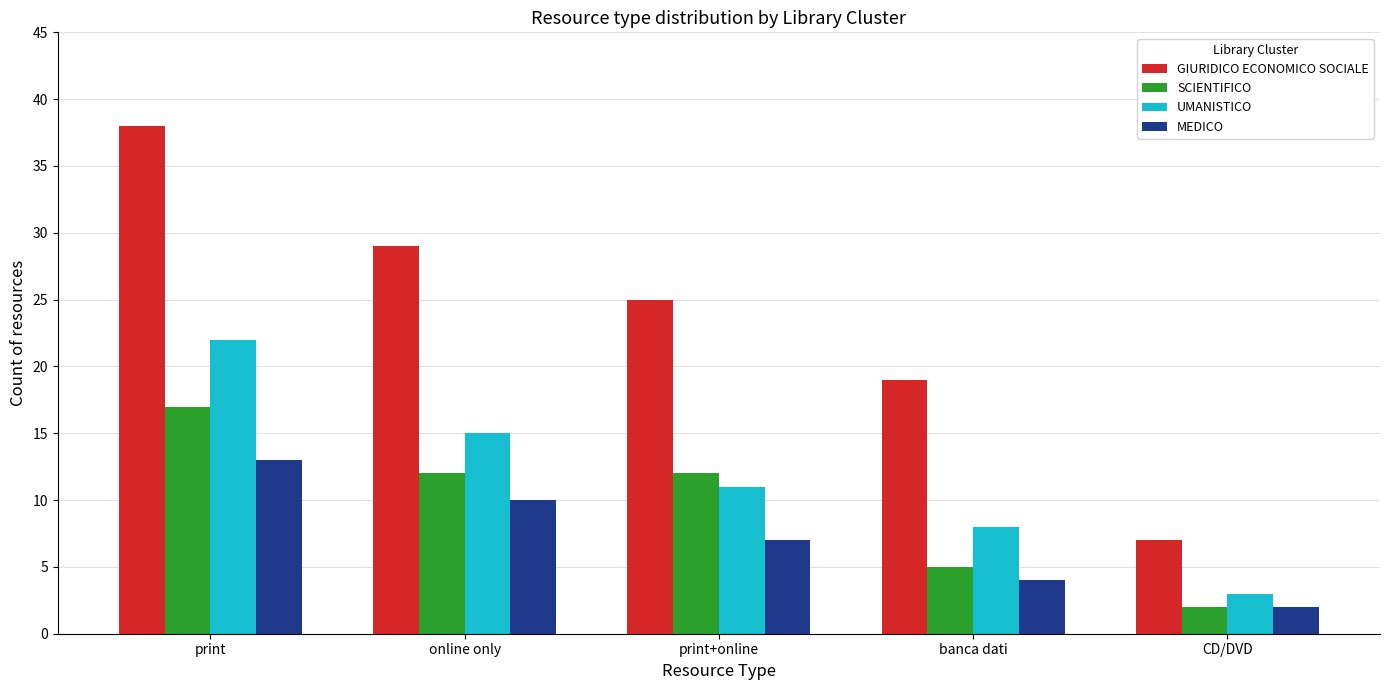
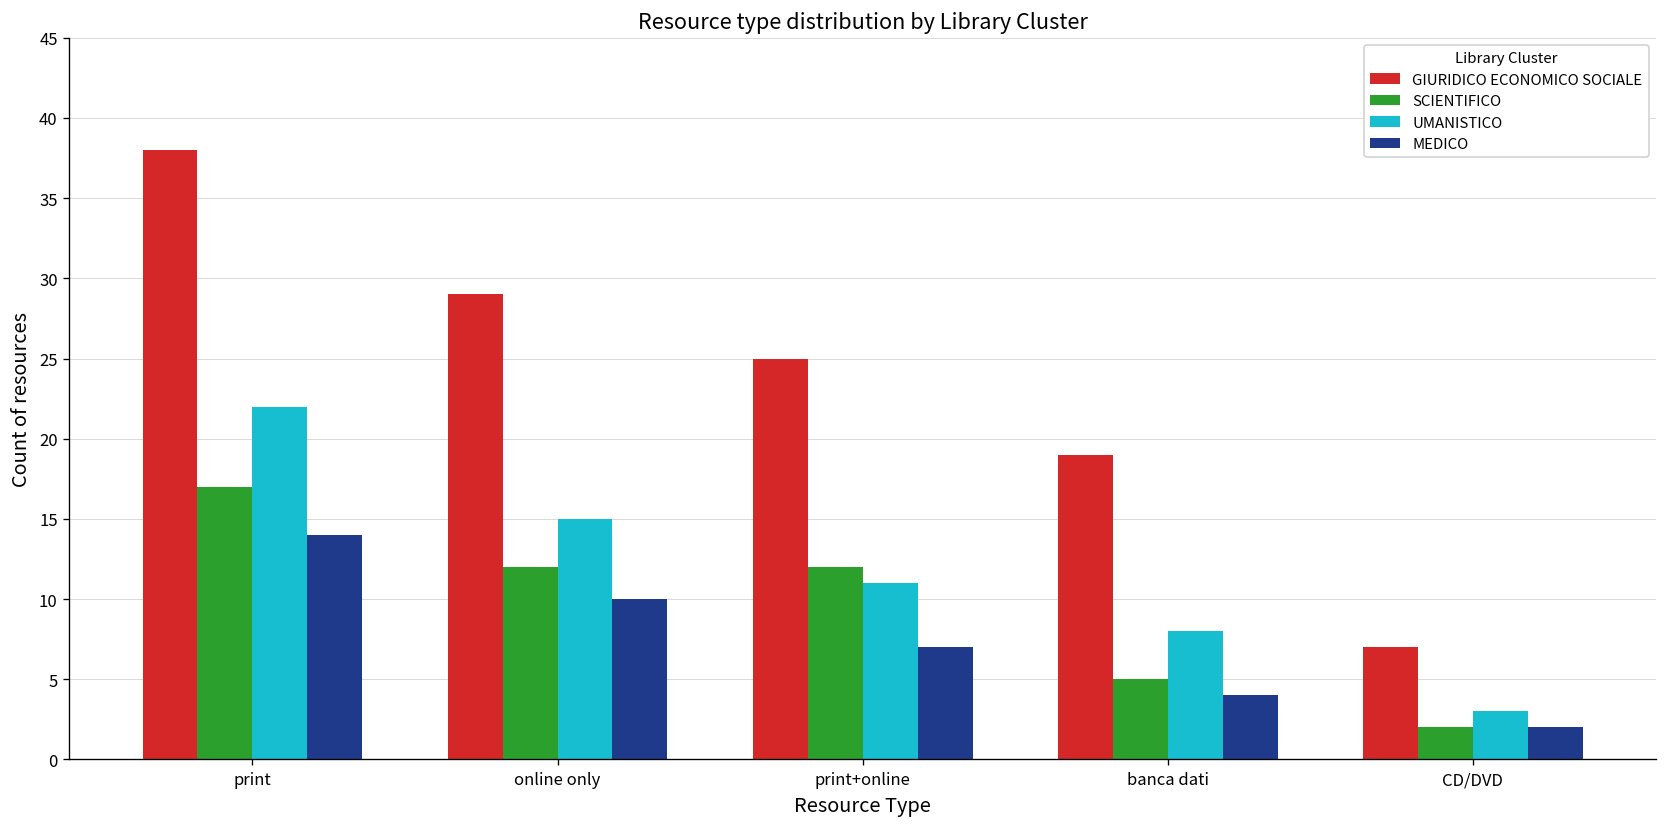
MEDICO, print: 13 -> 14
